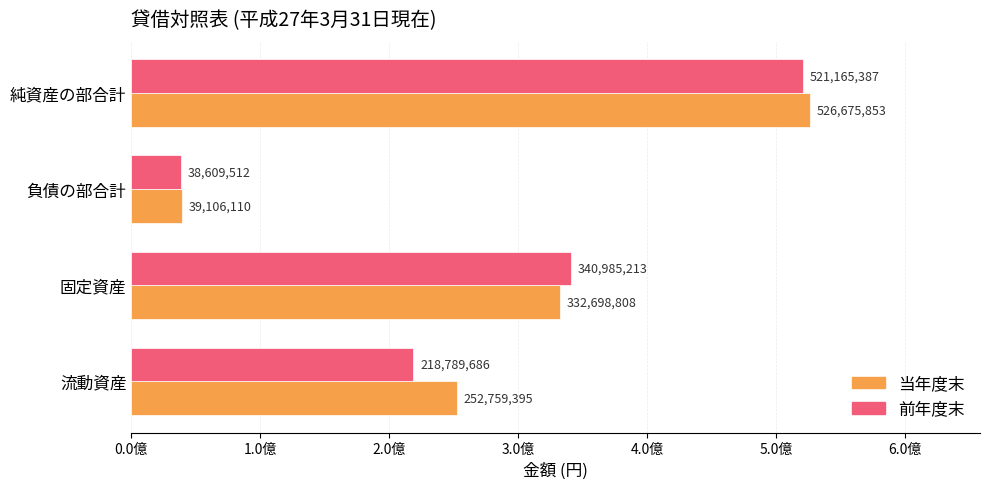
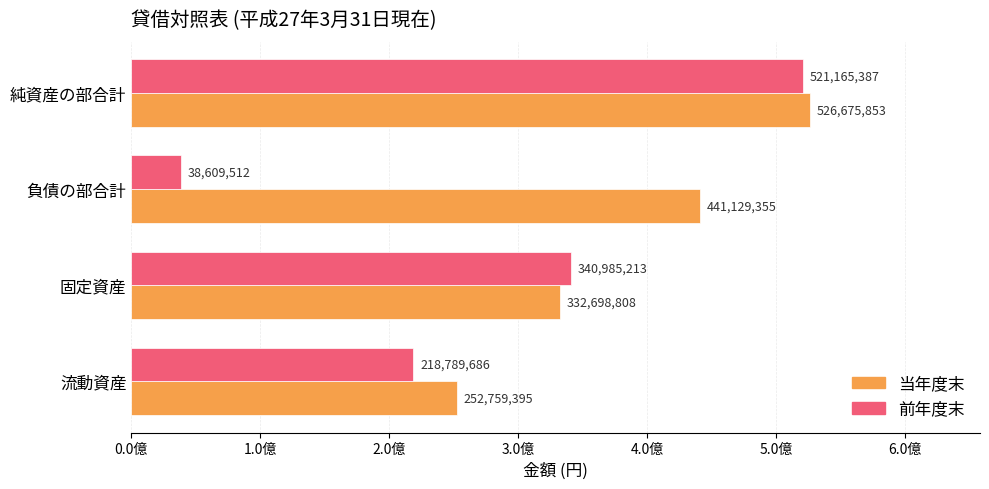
当年度末, 負債の部合計: 39,106,110 -> 441,129,355
